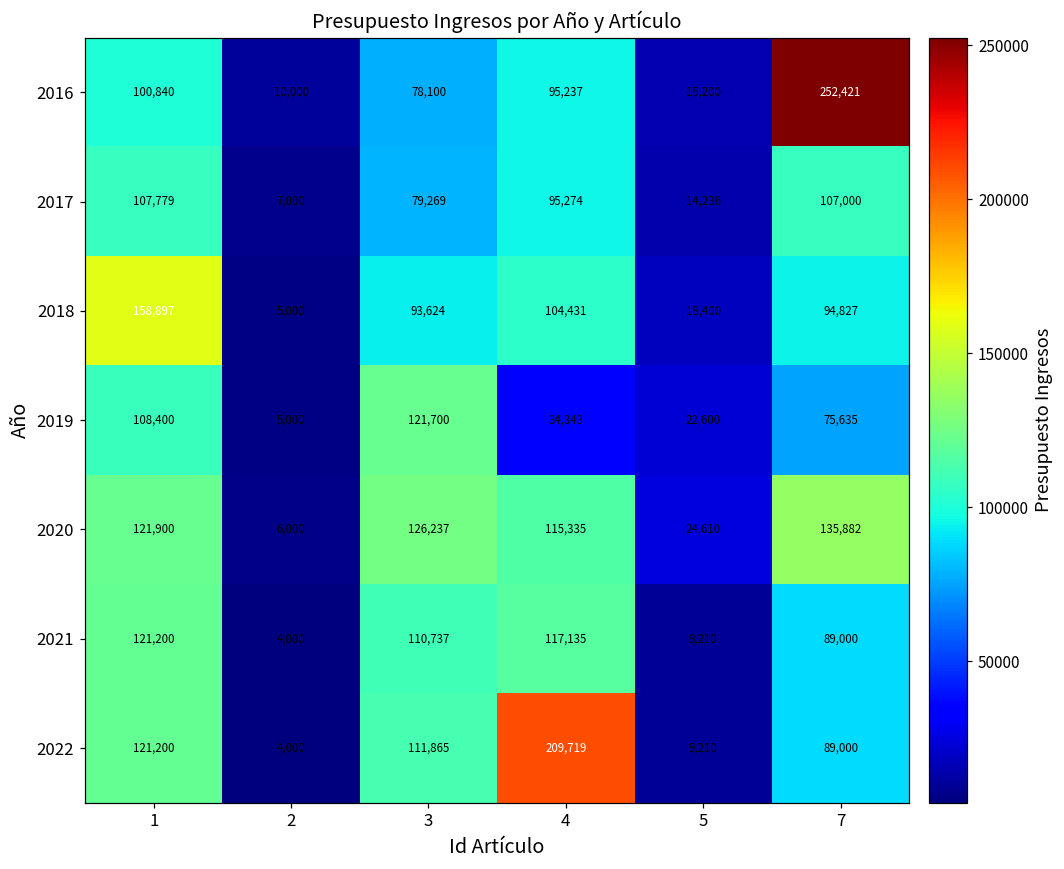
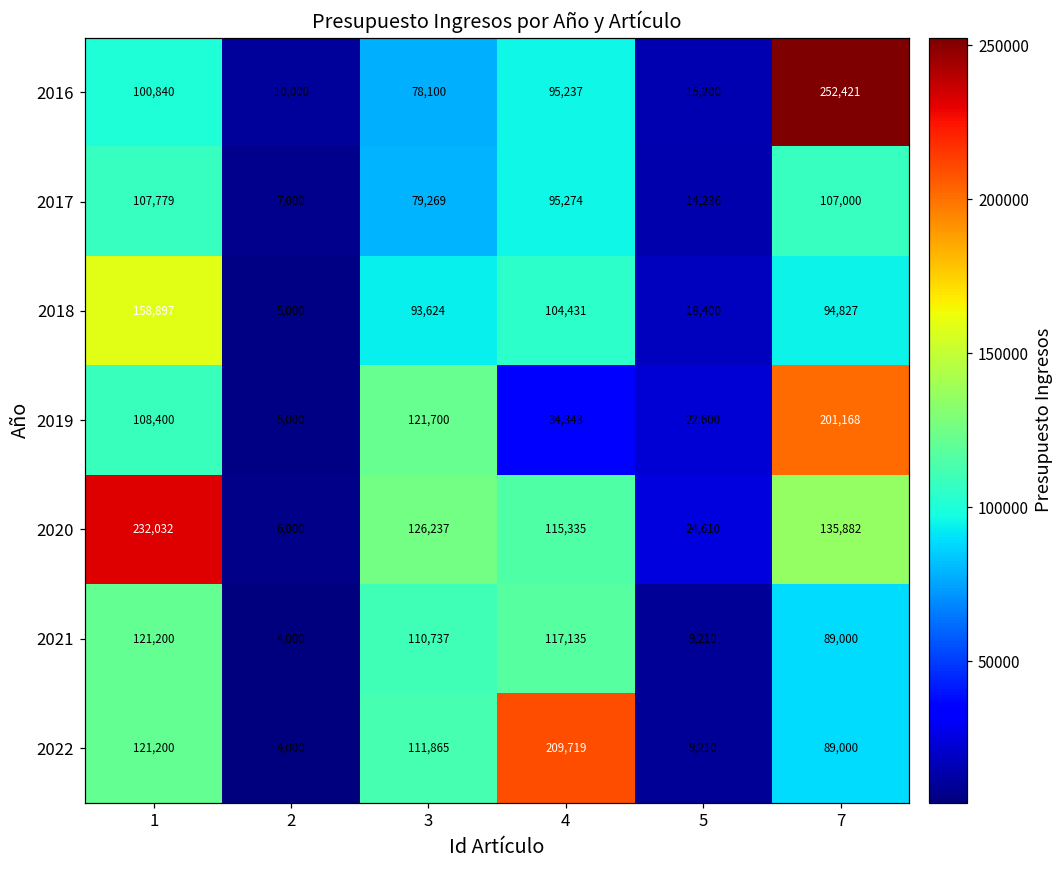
2019, 7: 75,635 -> 201,168
2020, 1: 121,900 -> 232,032
